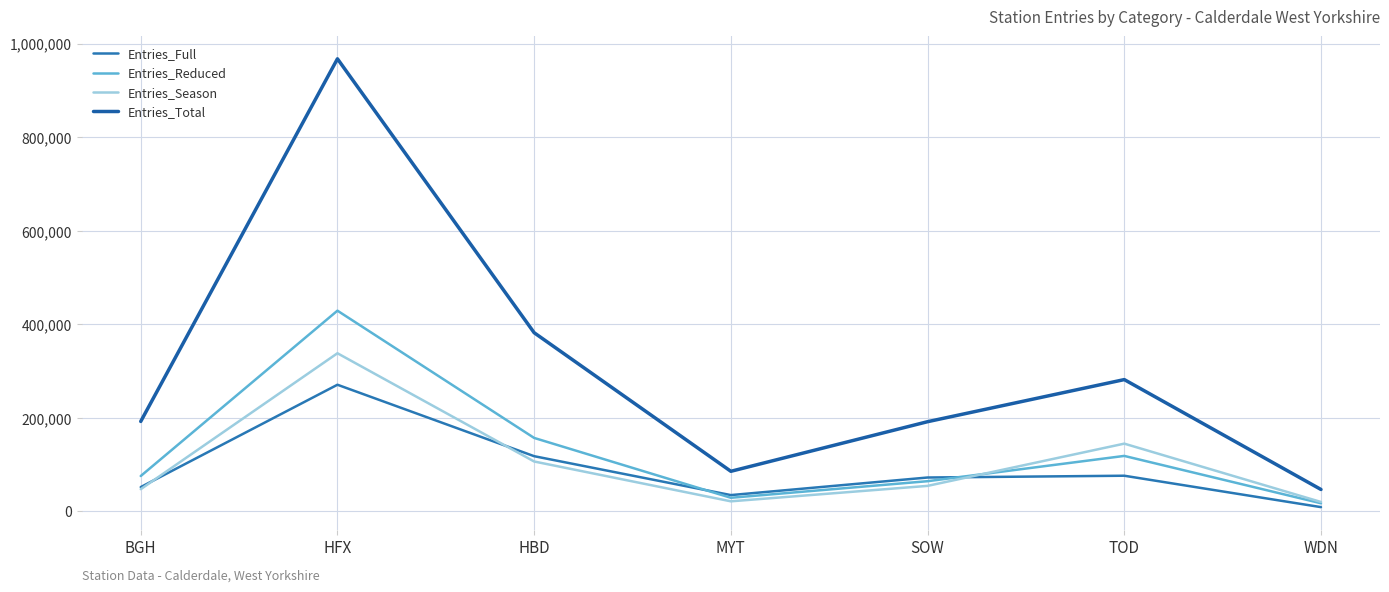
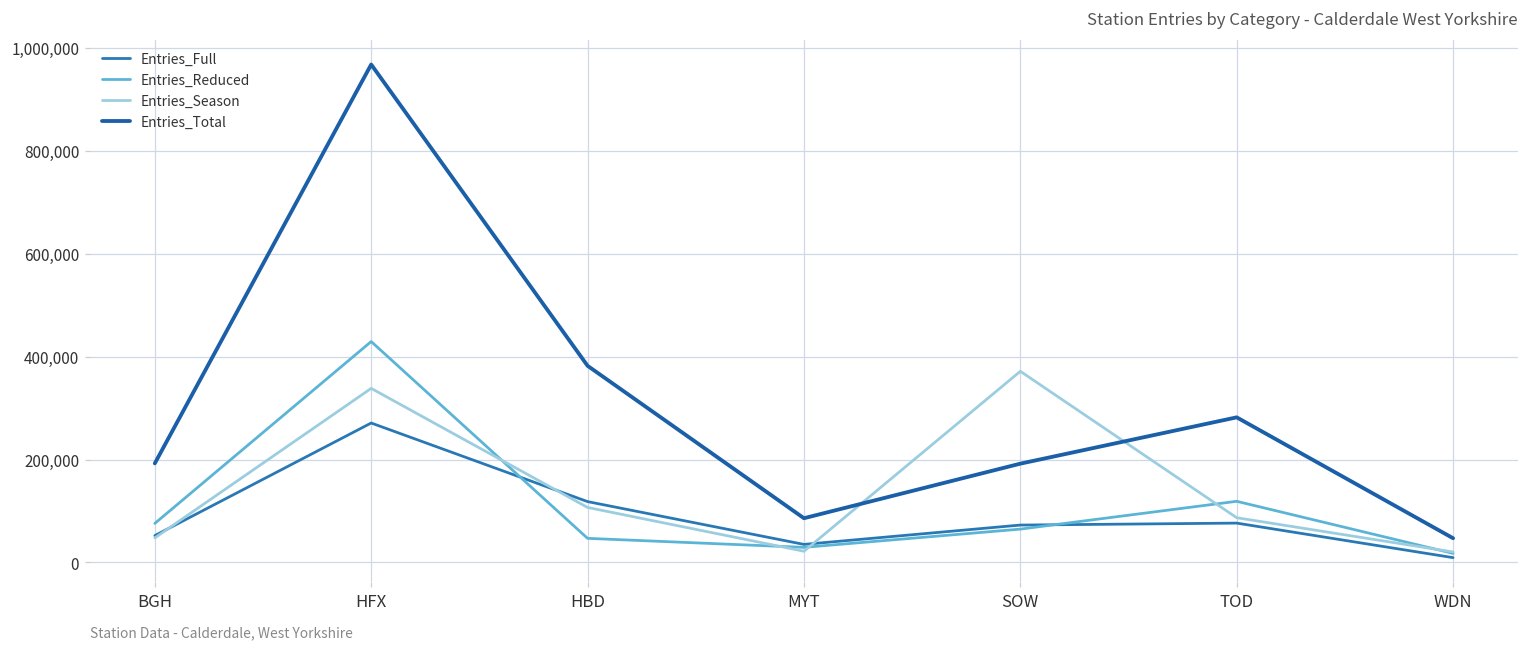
Entries_Reduced, HBD: 160,000 -> 50,000
Entries_Season, SOW: 50,000 -> 370,000
Entries_Season, TOD: 140,000 -> 90,000
